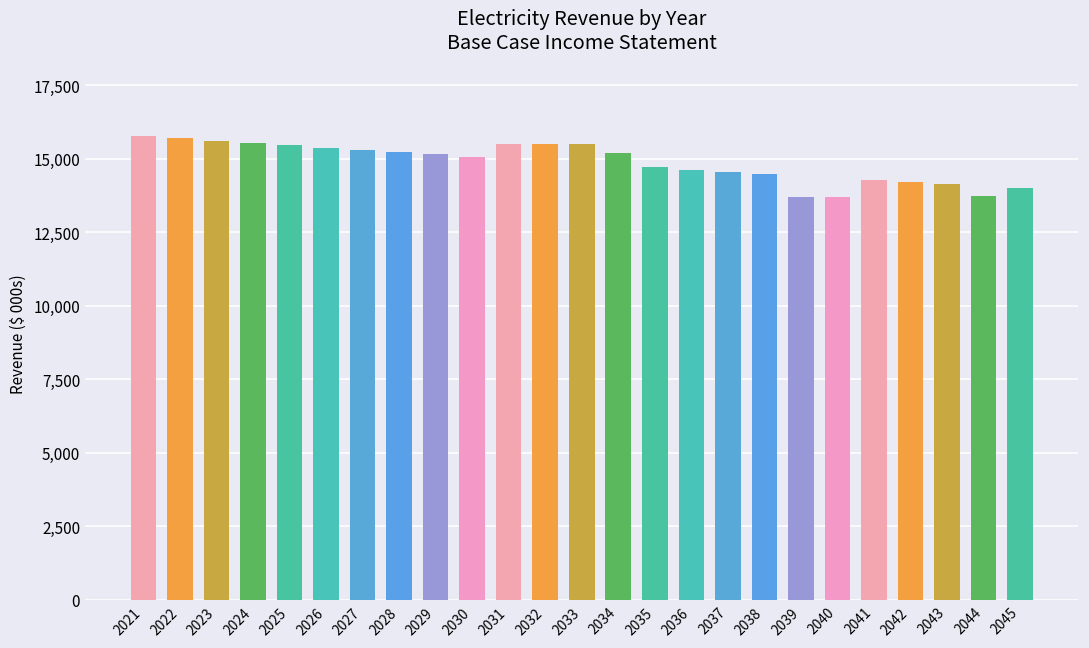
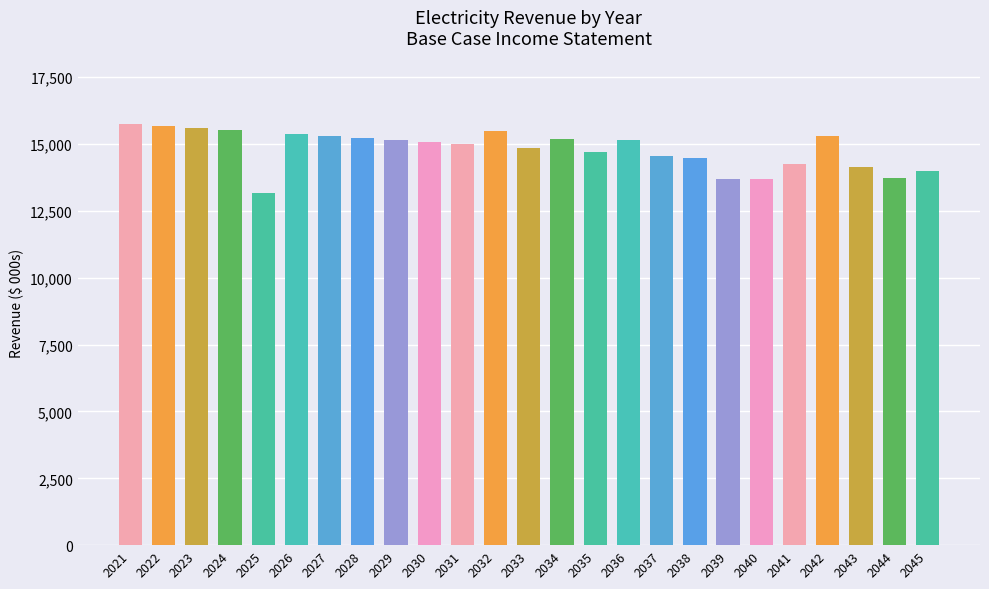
2025: 15,500 -> 13,200
2031: 15,500 -> 15,000
2033: 15,500 -> 14,800
2036: 14,600 -> 15,200
2042: 14,200 -> 15,300
